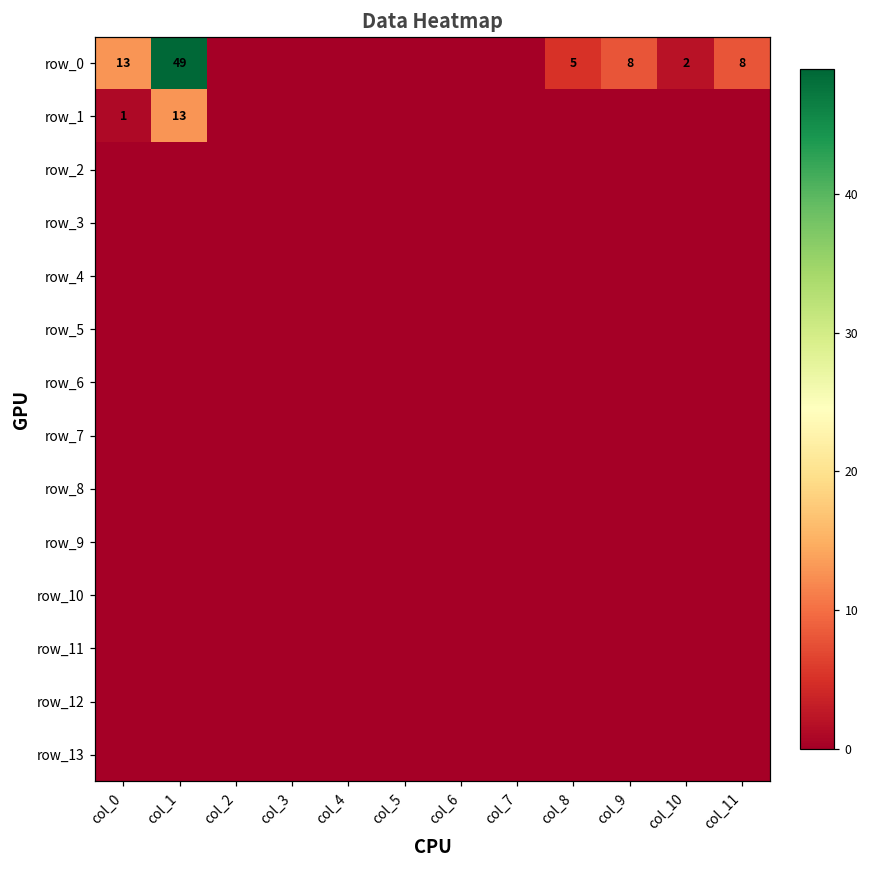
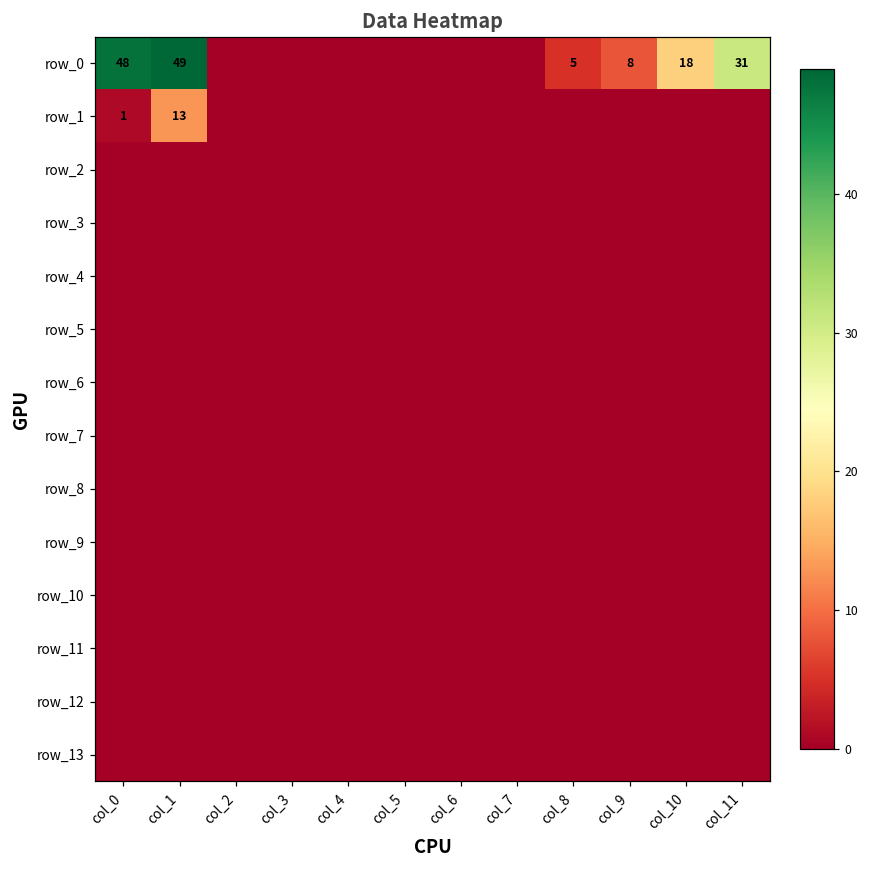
row_0, col_0: 13 -> 48
row_0, col_10: 2 -> 18
row_0, col_11: 8 -> 31
